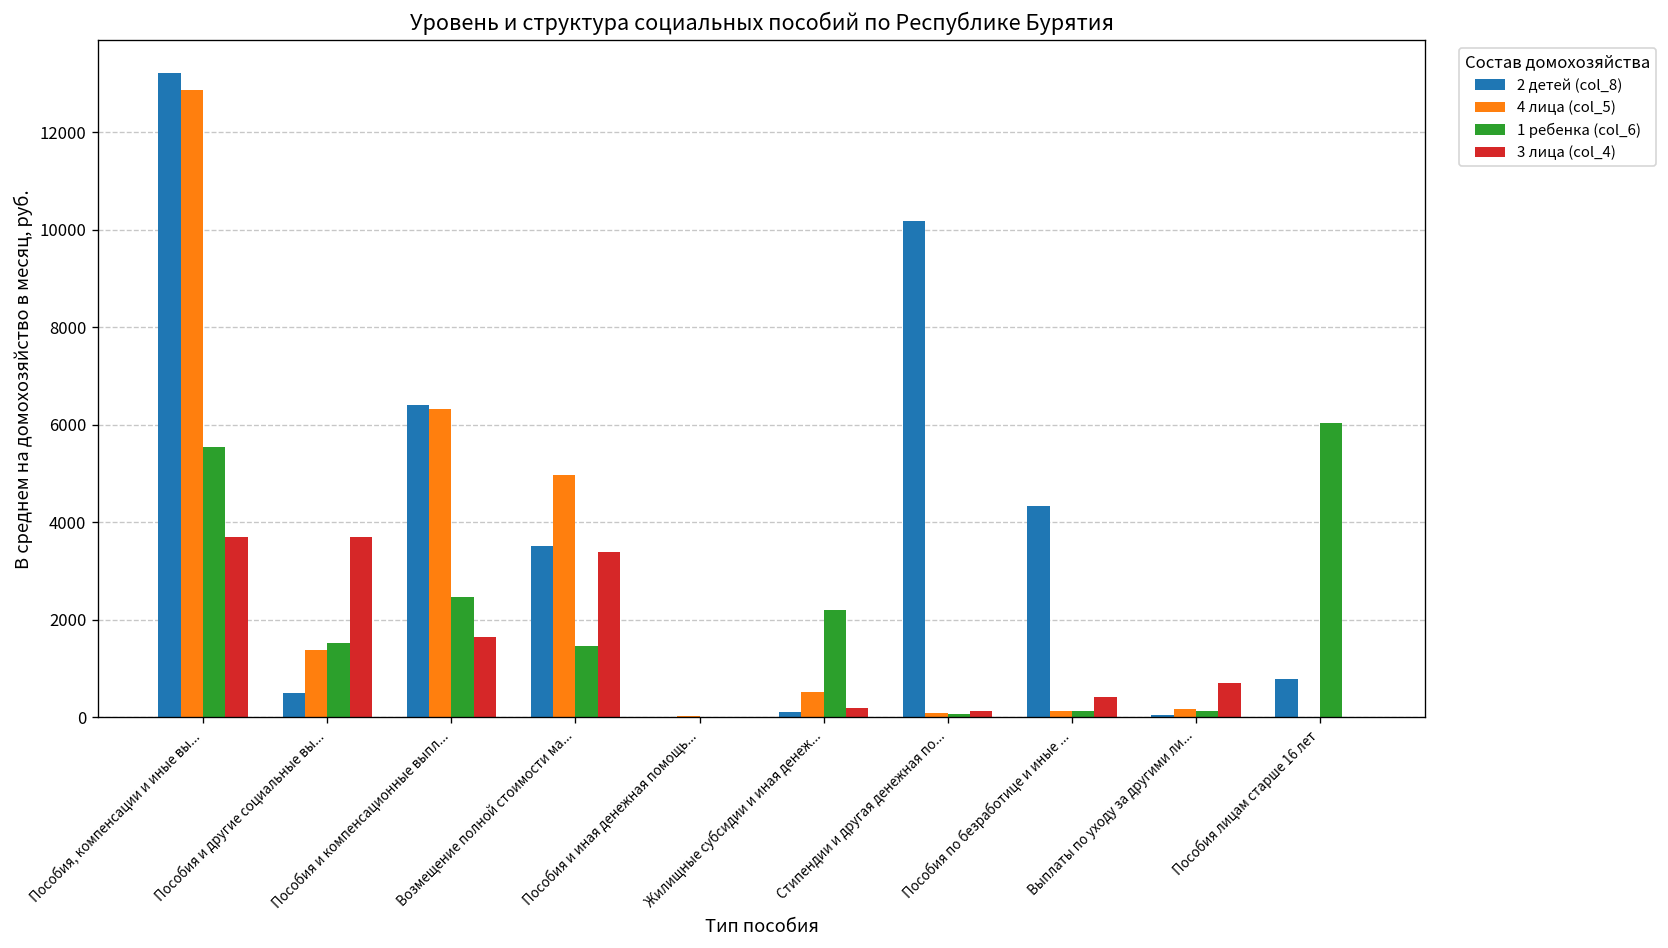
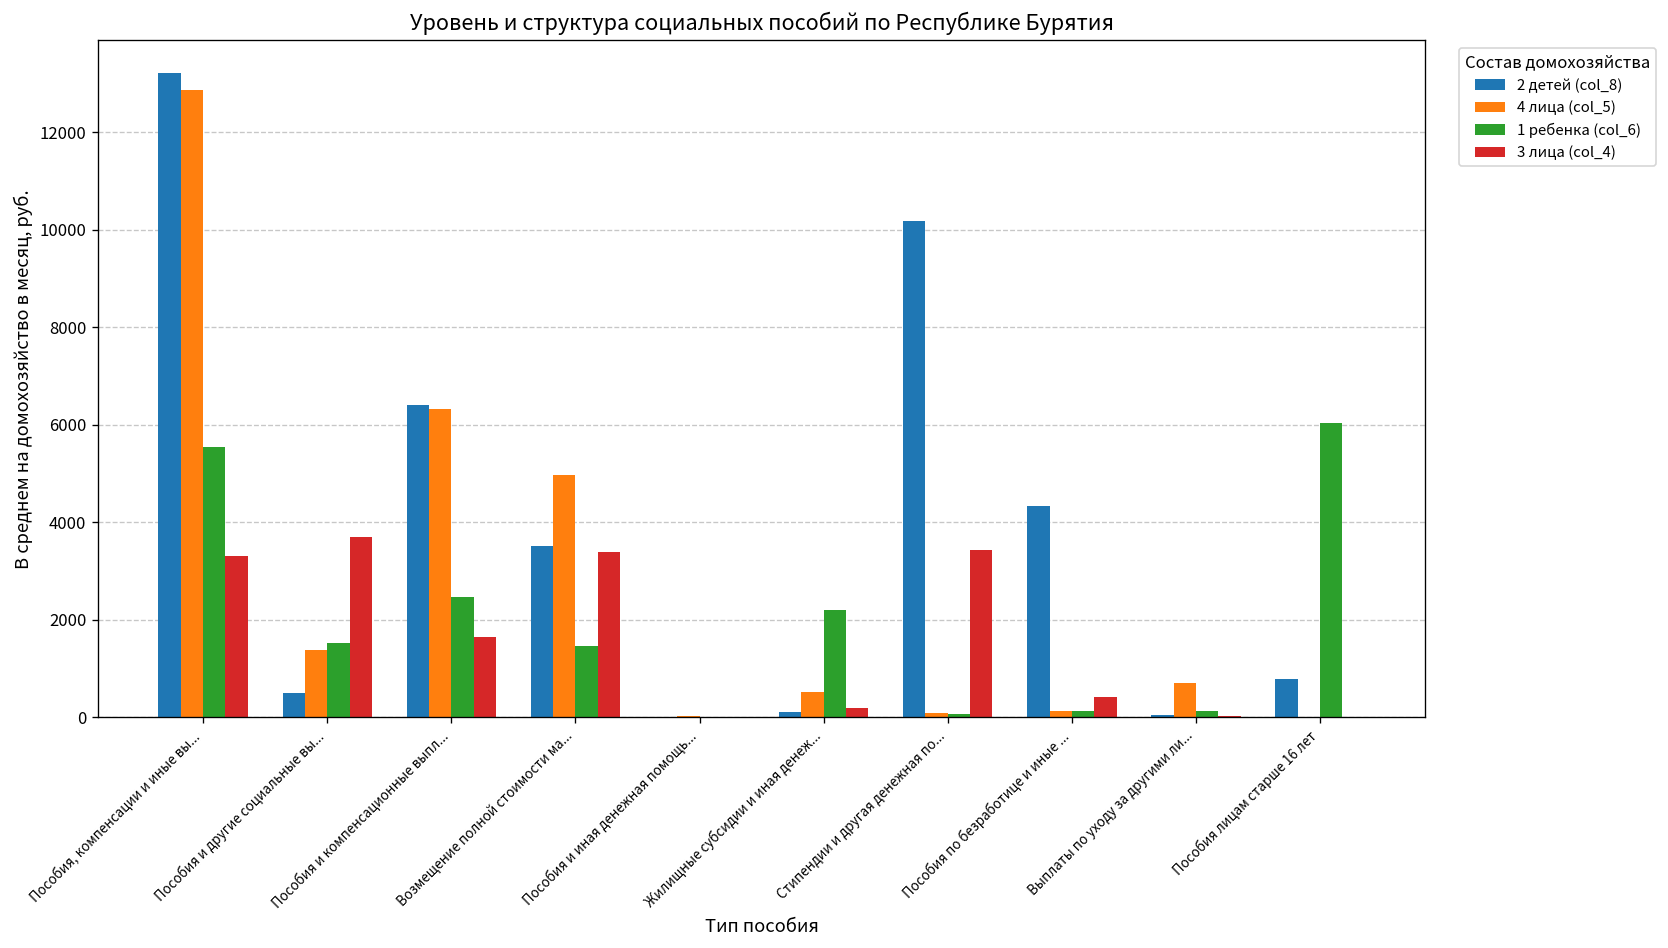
3 лица (col_4), Пособия, компенсации и иные вы...: 3700 -> 3300
3 лица (col_4), Стипендии и другая денежная по...: 100 -> 3400
4 лица (col_5), Выплаты по уходу за другими ли...: 200 -> 700
3 лица (col_4), Выплаты по уходу за другими ли...: 700 -> 0
